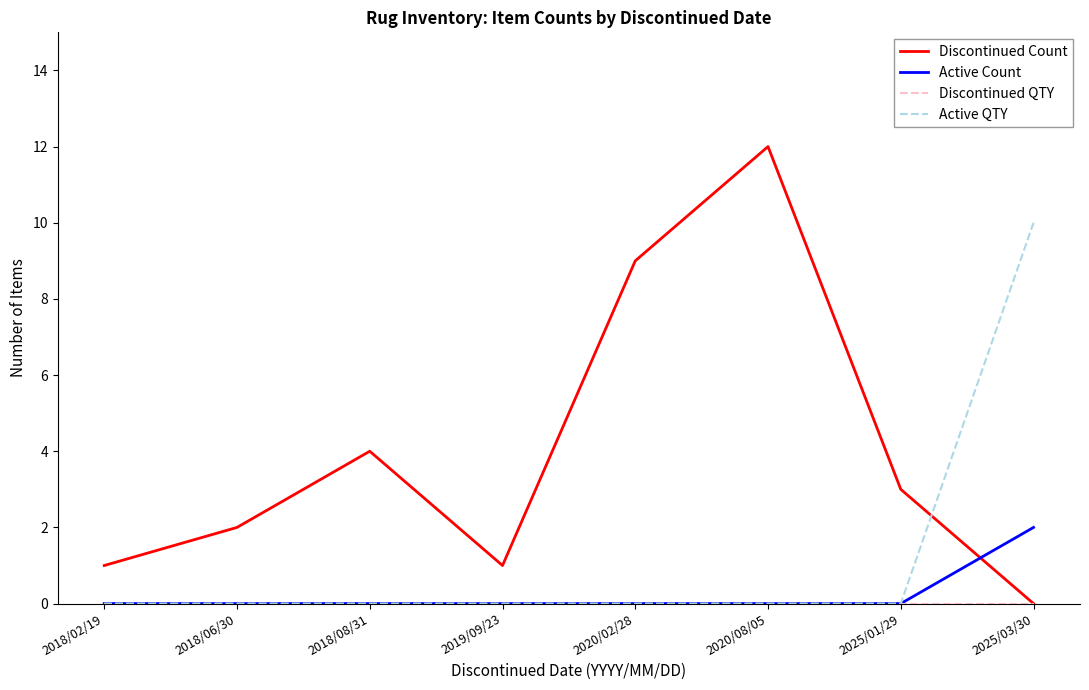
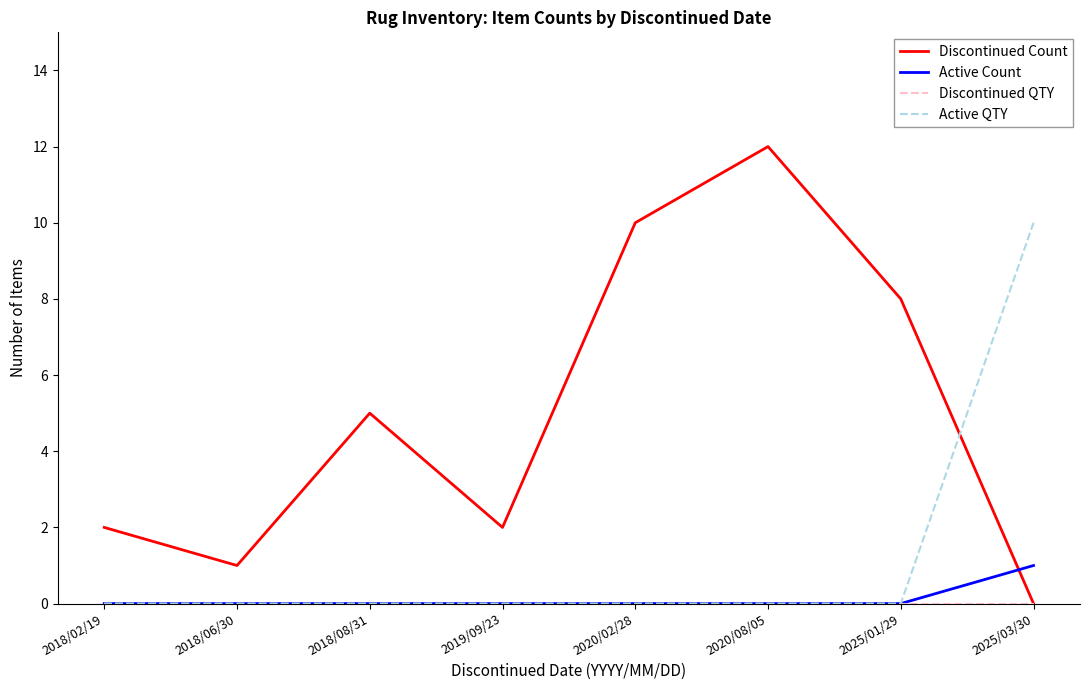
Discontinued Count, 2018/02/19: 1 -> 2
Discontinued Count, 2018/06/30: 2 -> 1
Discontinued Count, 2018/08/31: 4 -> 5
Discontinued Count, 2019/09/23: 1 -> 2
Discontinued Count, 2020/02/28: 9 -> 10
Discontinued Count, 2025/01/29: 3 -> 8
Active Count, 2025/03/30: 2 -> 1
